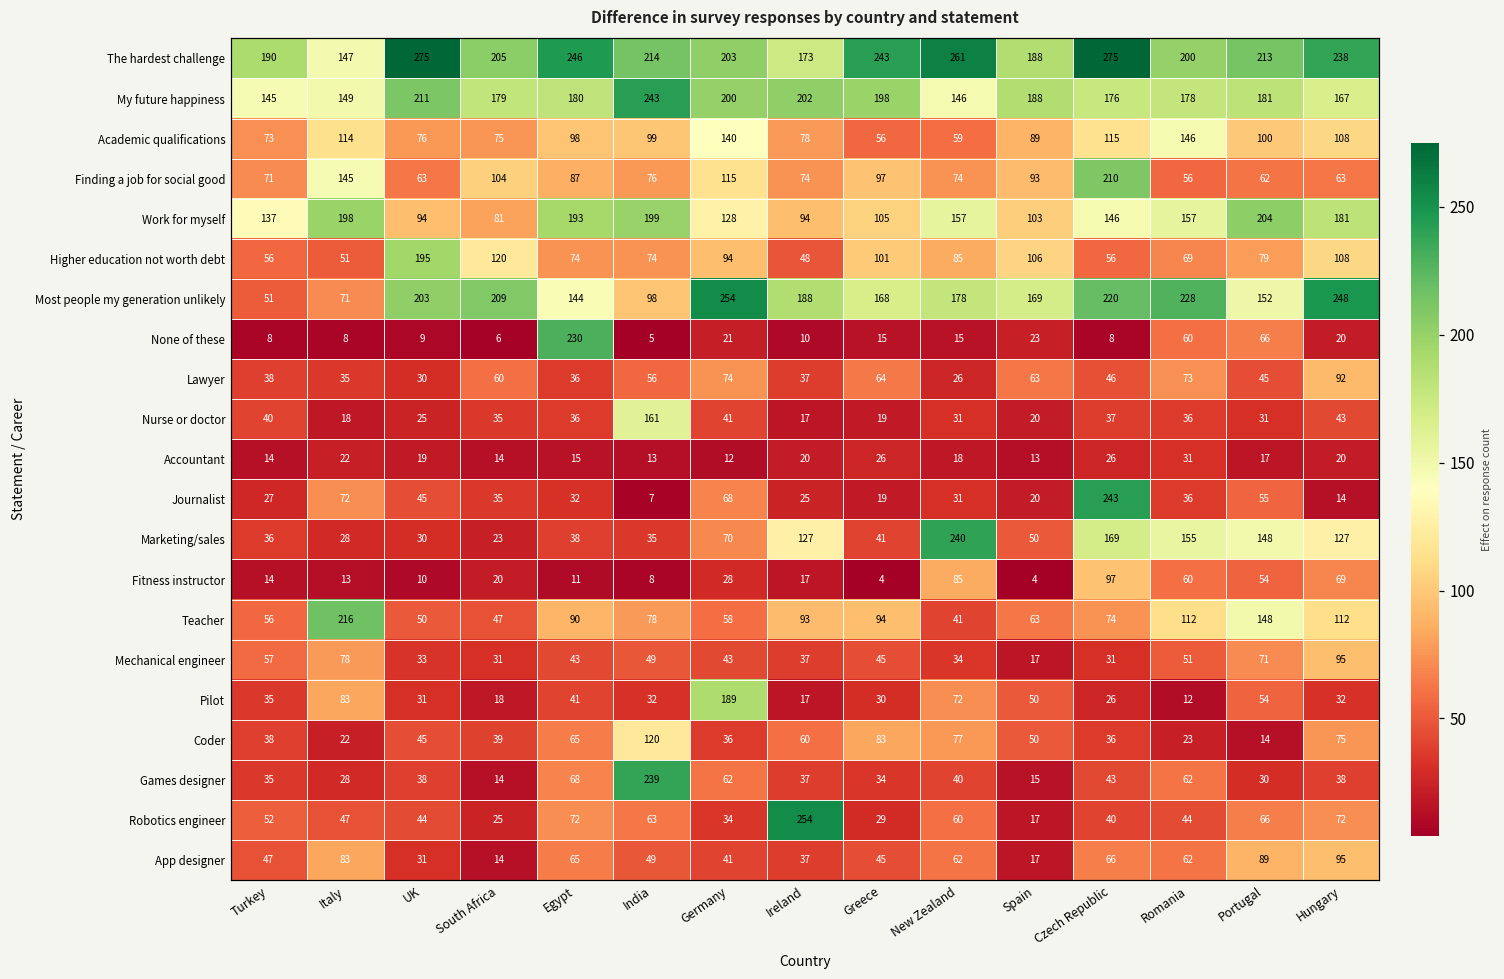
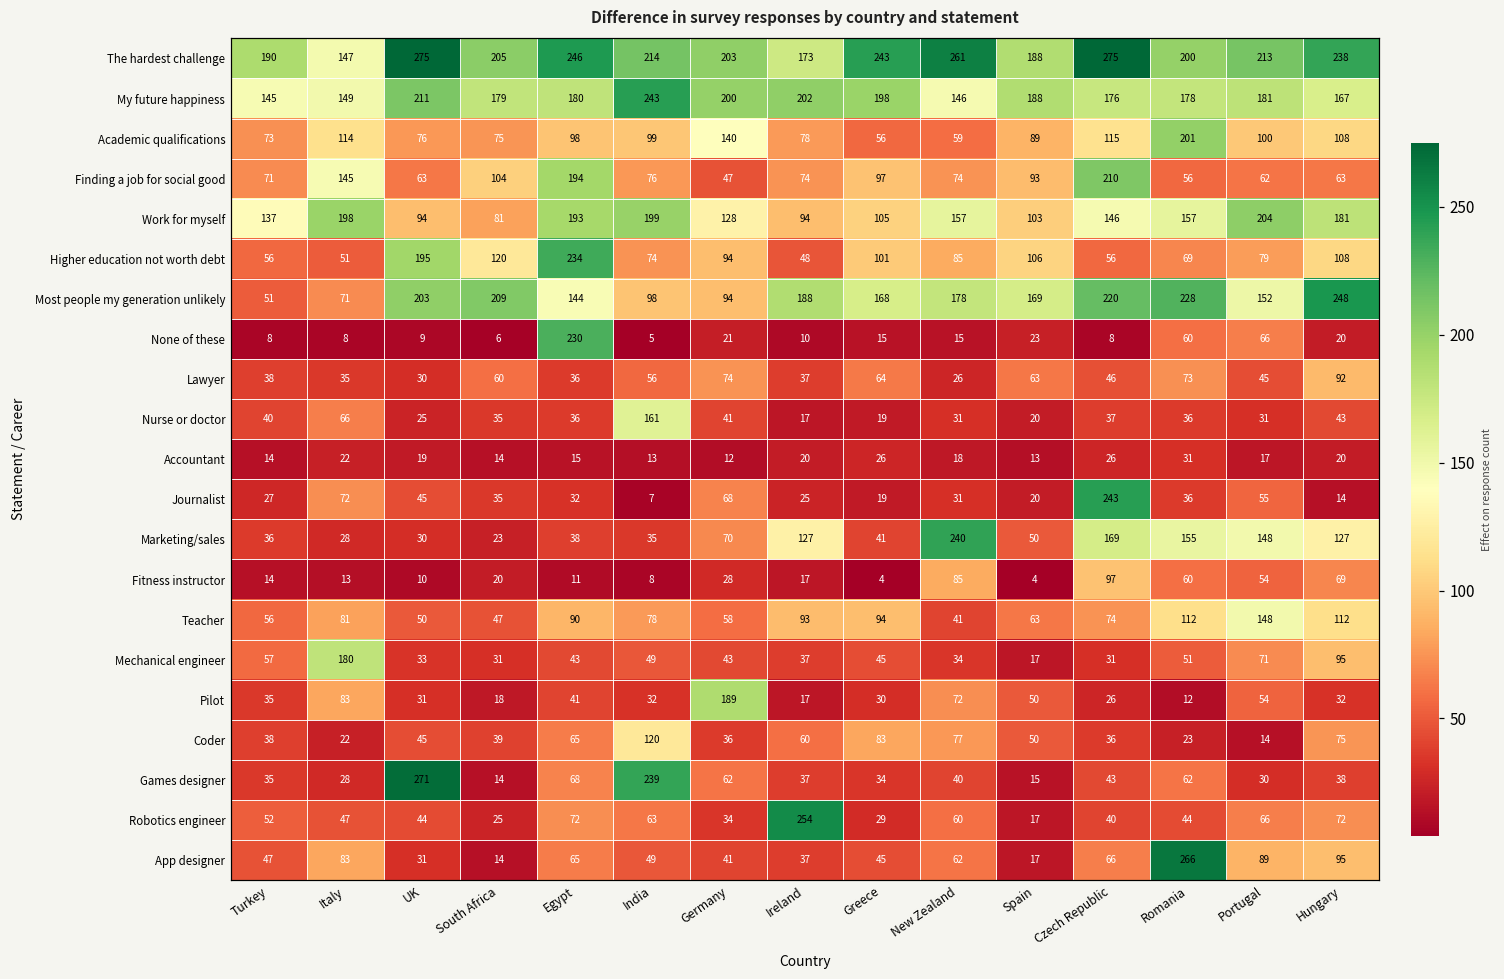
Academic qualifications, Romania: 146 -> 201
Finding a job for social good, Egypt: 87 -> 194
Finding a job for social good, Germany: 115 -> 47
Higher education not worth debt, Egypt: 74 -> 234
Most people my generation unlikely, Germany: 254 -> 94
Nurse or doctor, Italy: 18 -> 66
Teacher, Italy: 216 -> 81
Mechanical engineer, Italy: 78 -> 180
Games designer, UK: 38 -> 271
App designer, Romania: 62 -> 266
